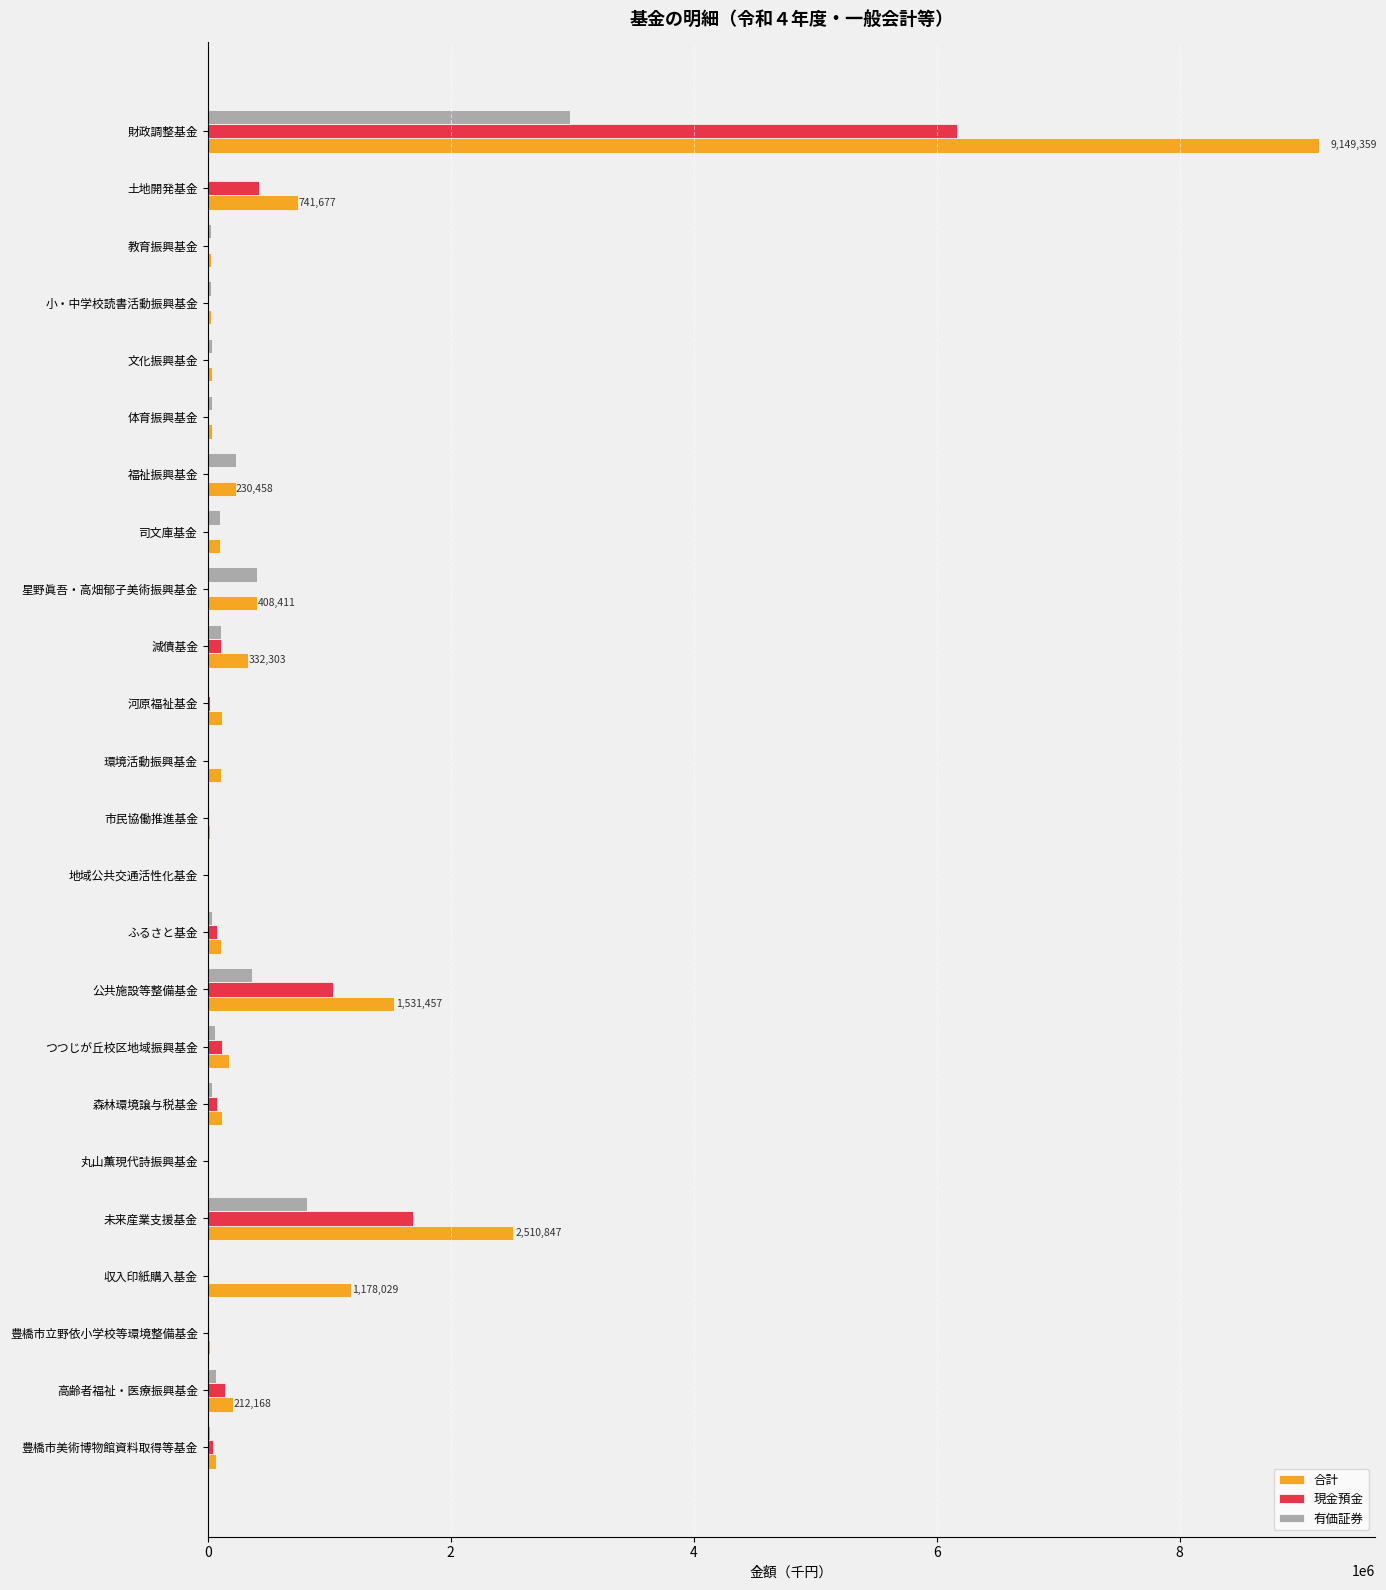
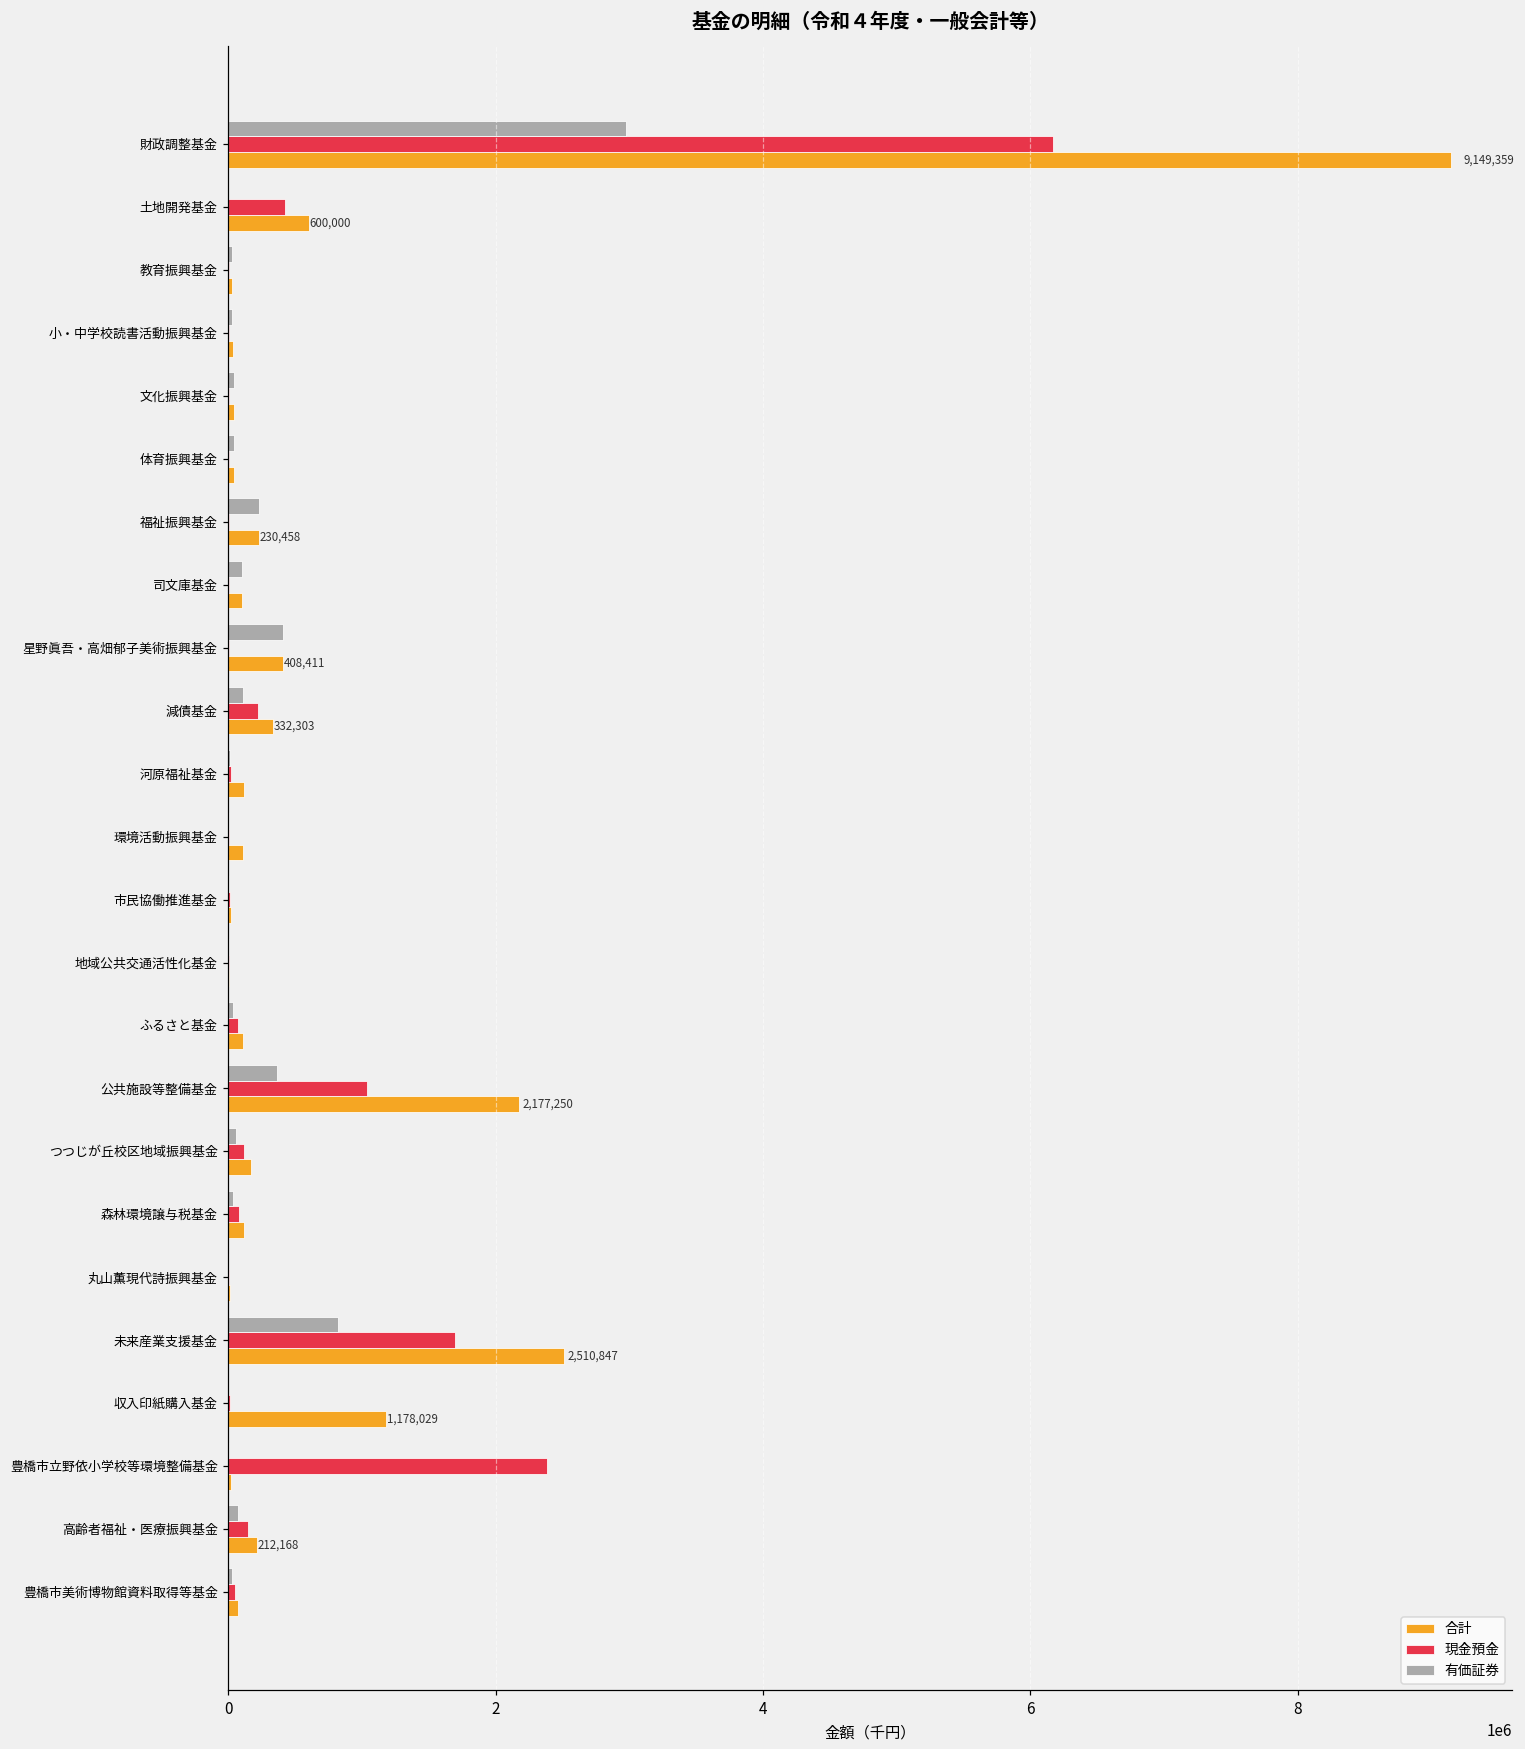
合計, 土地開発基金: 741,677 -> 600,000
現金預金, 減債基金: 110000 -> 220000
合計, 公共施設等整備基金: 1,531,457 -> 2,177,250
現金預金, 豊橋市立野依小学校等環境整備基金: 10000 -> 2380000
